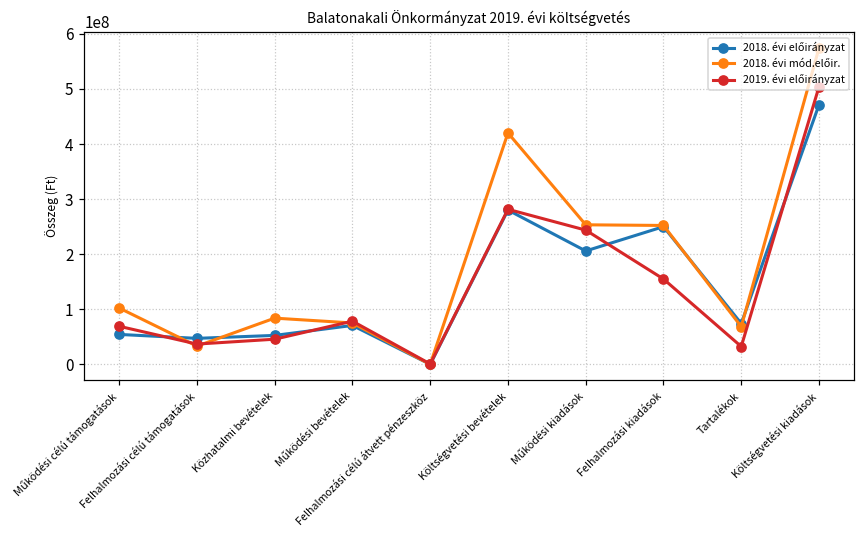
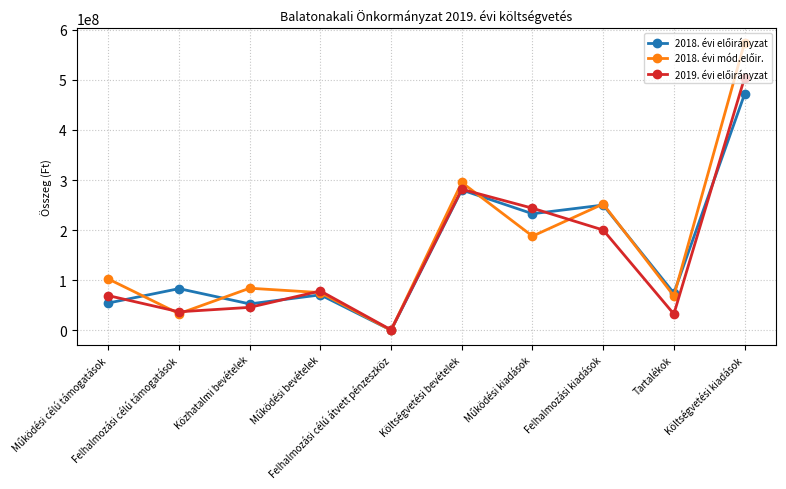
2018. évi előirányzat, Felhalmozási célú támogatások: 50000000 -> 80000000
2018. évi mód.előir., Költségvetési bevételek: 420000000 -> 300000000
2018. évi előirányzat, Működési kiadások: 210000000 -> 230000000
2018. évi mód.előir., Működési kiadások: 250000000 -> 190000000
2019. évi előirányzat, Felhalmozási kiadások: 150000000 -> 200000000
